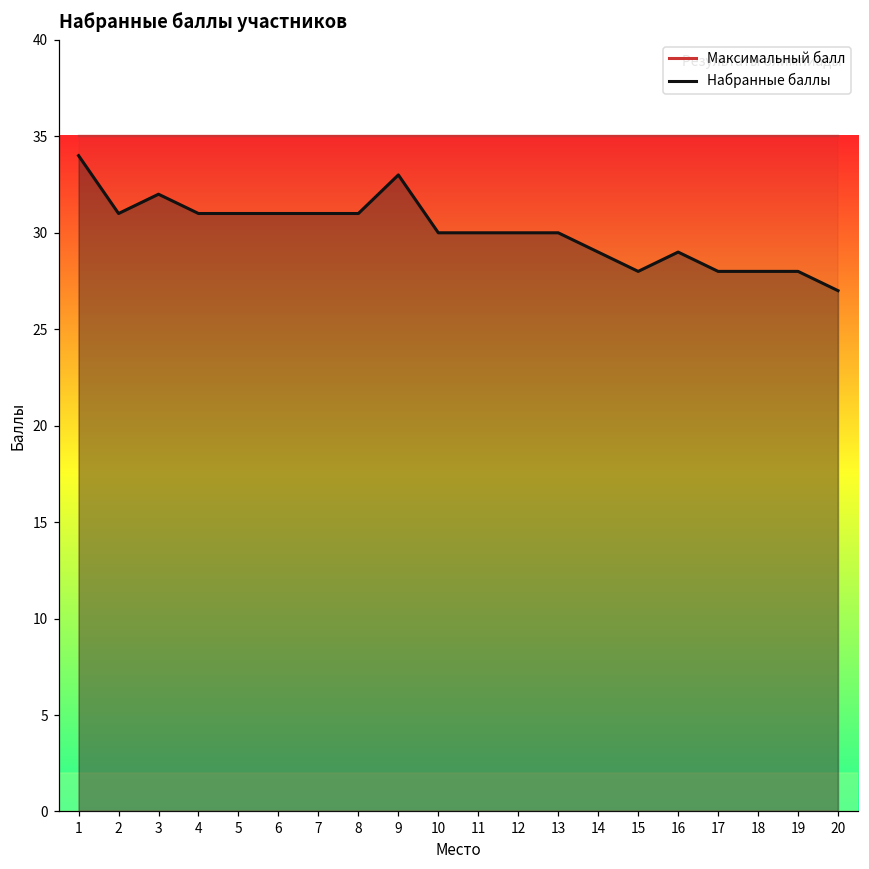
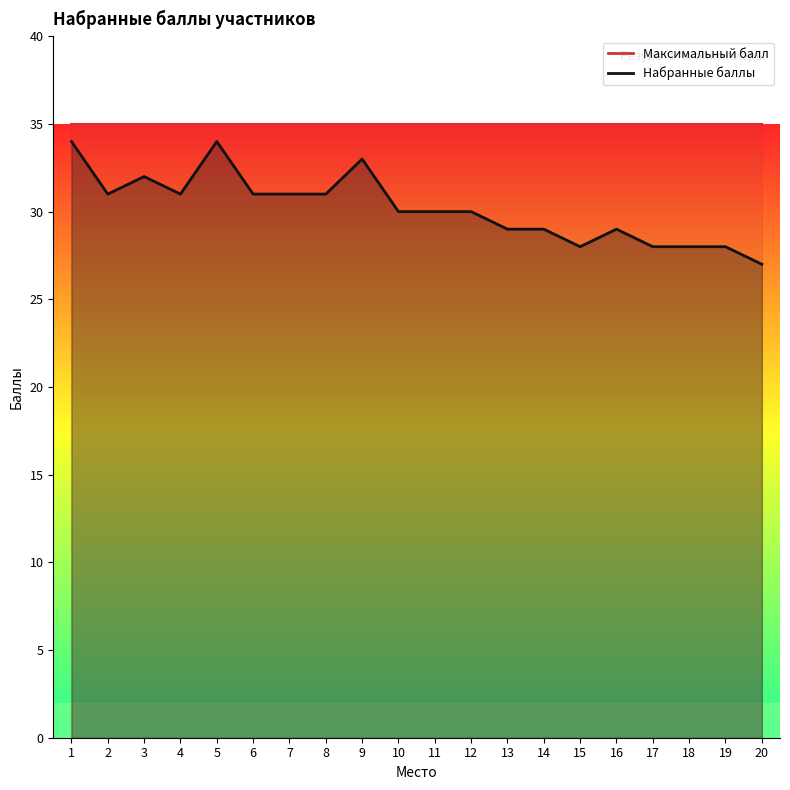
Набранные баллы, 5: 31 -> 34
Набранные баллы, 13: 30 -> 29
